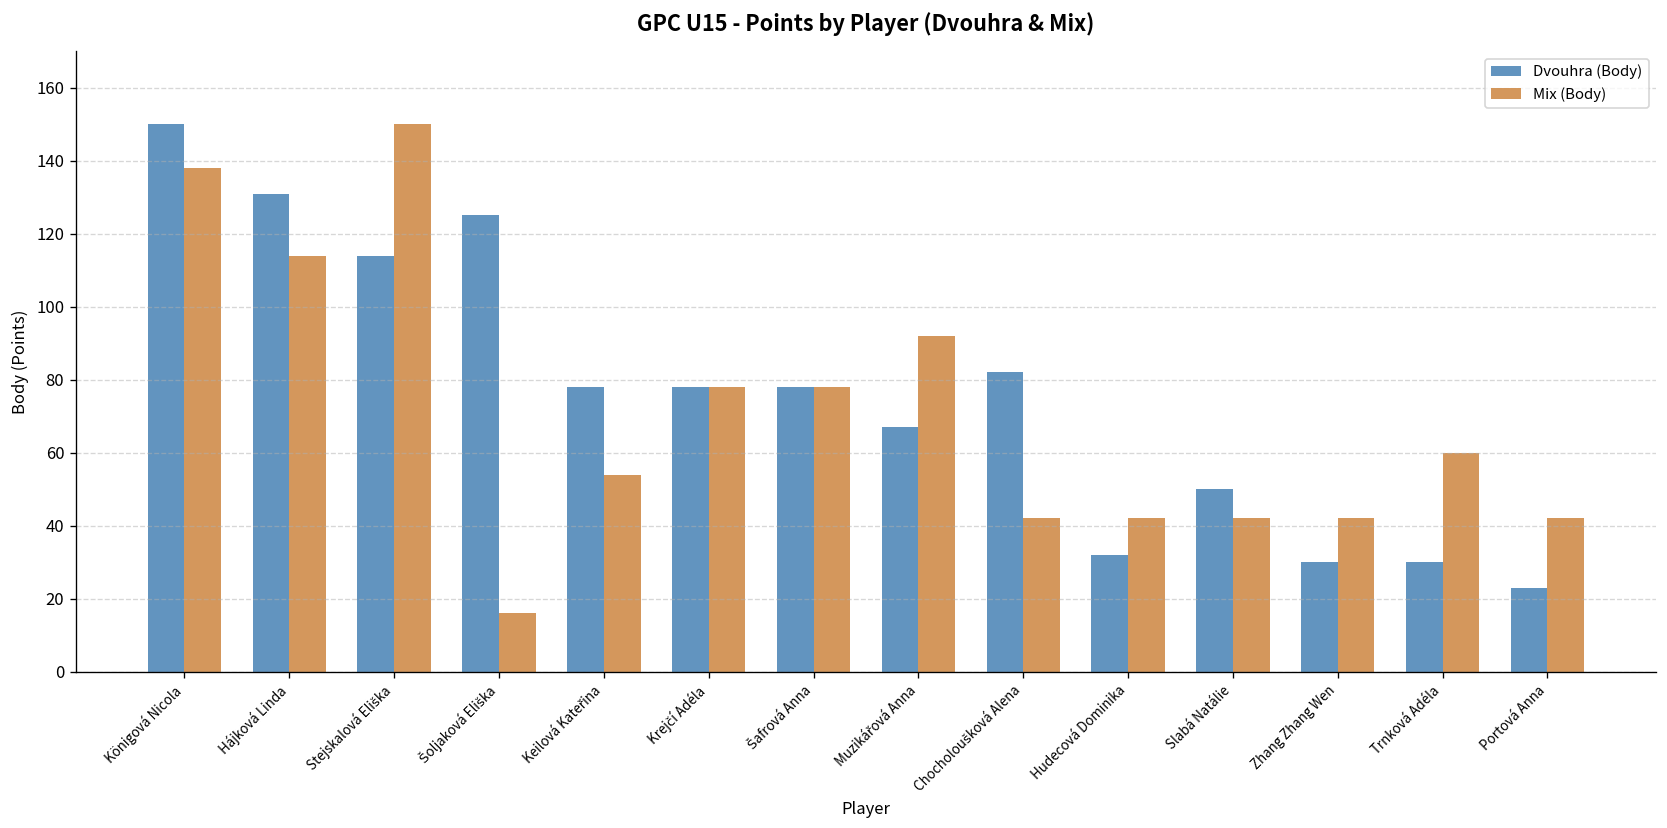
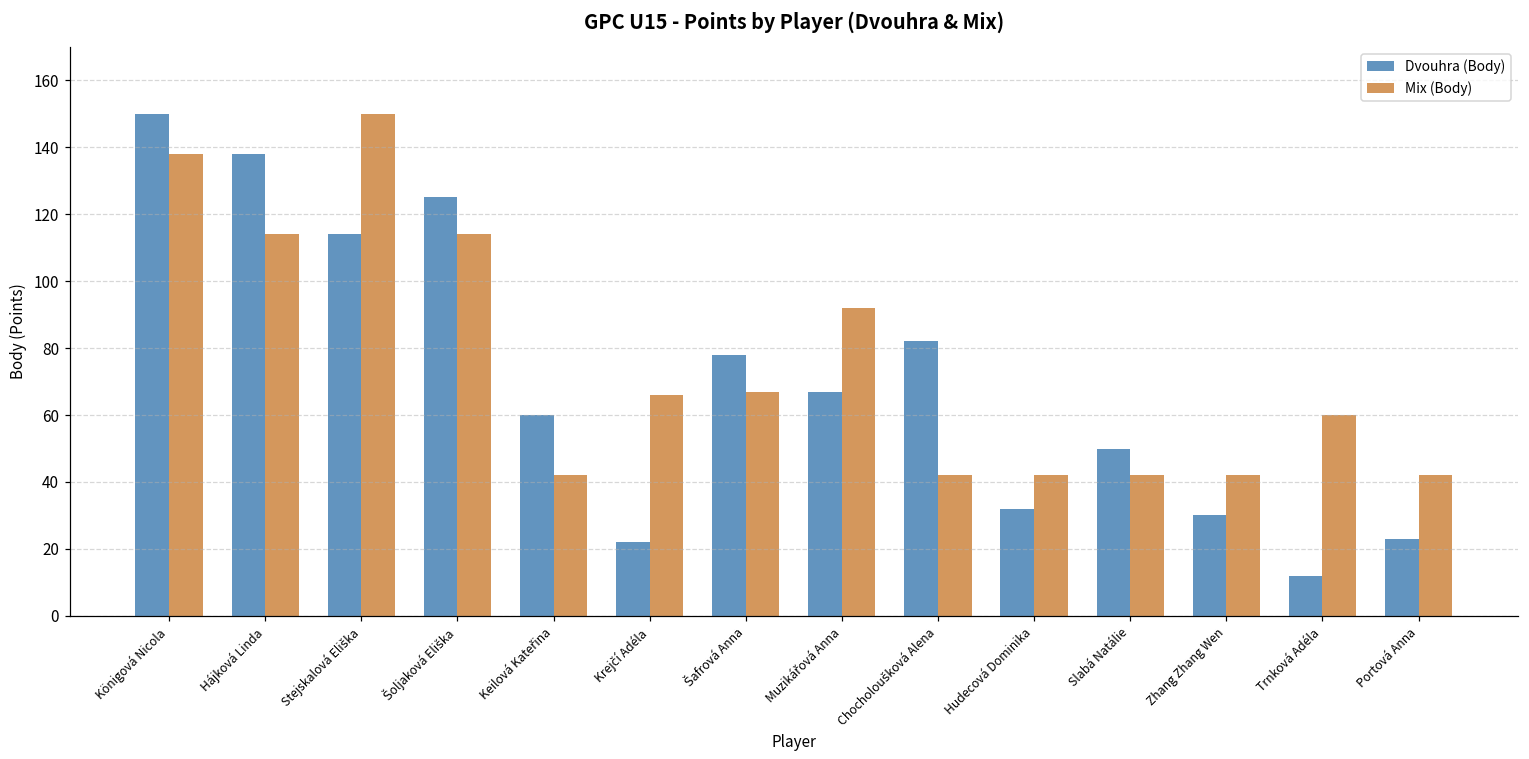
Dvouhra (Body), Hájková Linda: 131 -> 138
Mix (Body), Šoljaková Eliška: 16 -> 114
Dvouhra (Body), Keilová Kateřina: 78 -> 60
Mix (Body), Keilová Kateřina: 54 -> 42
Dvouhra (Body), Krejčí Adéla: 78 -> 22
Mix (Body), Krejčí Adéla: 78 -> 66
Mix (Body), Šafrová Anna: 78 -> 67
Dvouhra (Body), Trnková Adéla: 30 -> 12
